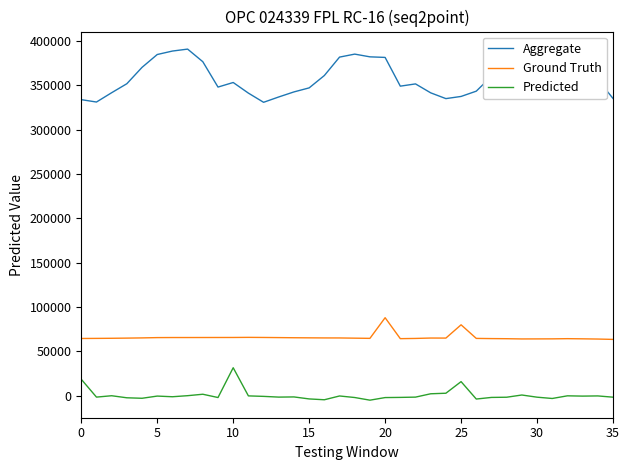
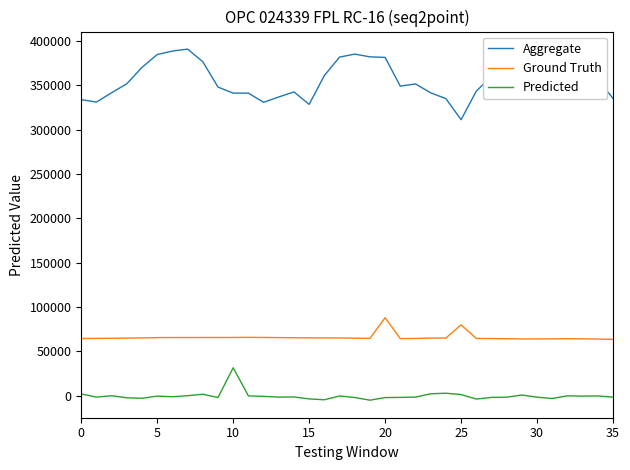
Predicted, 0: 20000 -> 0
Aggregate, 10: 350000 -> 340000
Aggregate, 15: 350000 -> 330000
Aggregate, 25: 340000 -> 310000
Predicted, 25: 20000 -> 0
